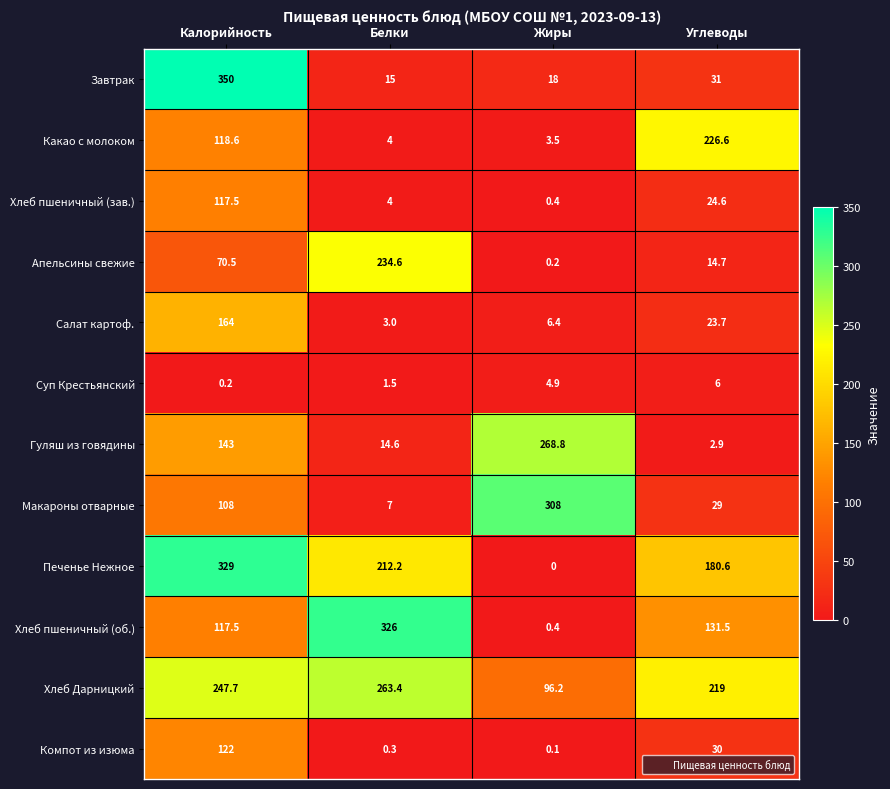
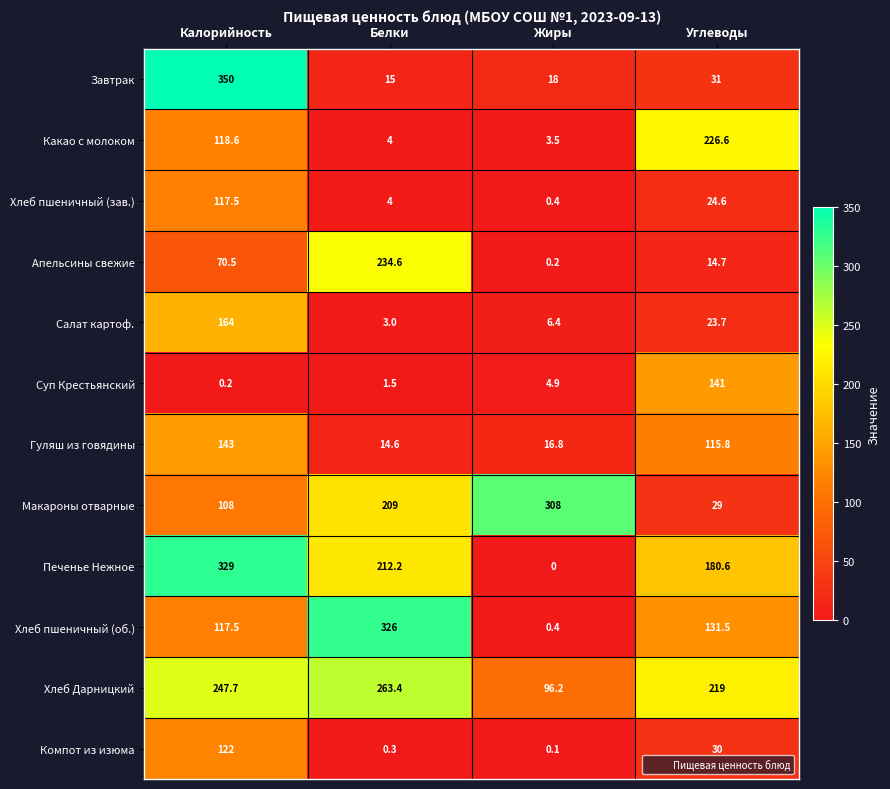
Суп Крестьянский, Углеводы: 6 -> 141
Гуляш из говядины, Жиры: 268.8 -> 16.8
Гуляш из говядины, Углеводы: 2.9 -> 115.8
Макароны отварные, Белки: 7 -> 209
